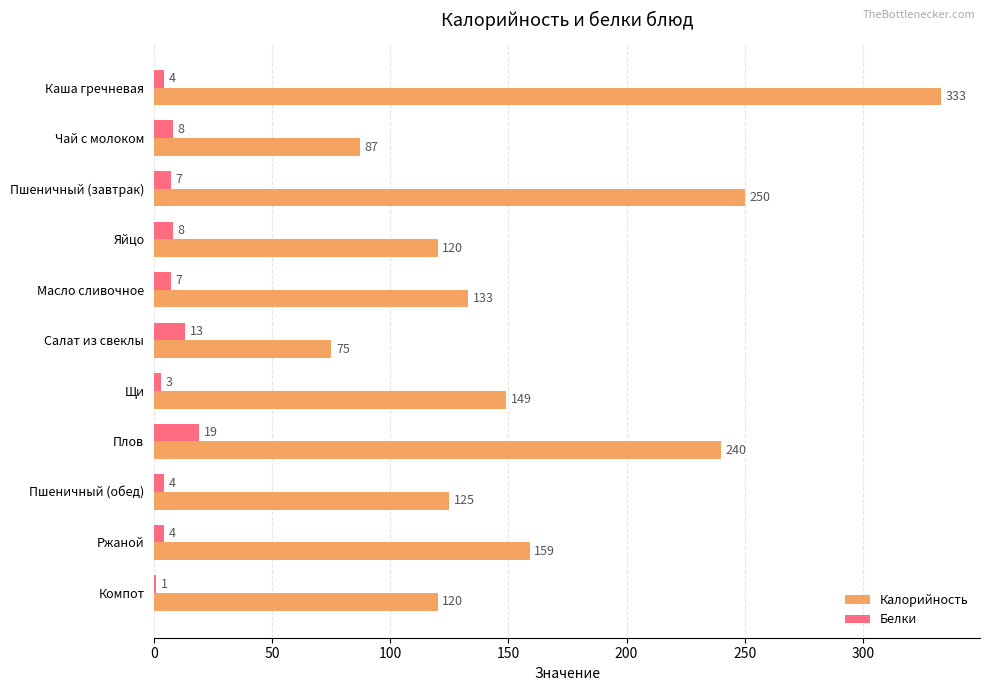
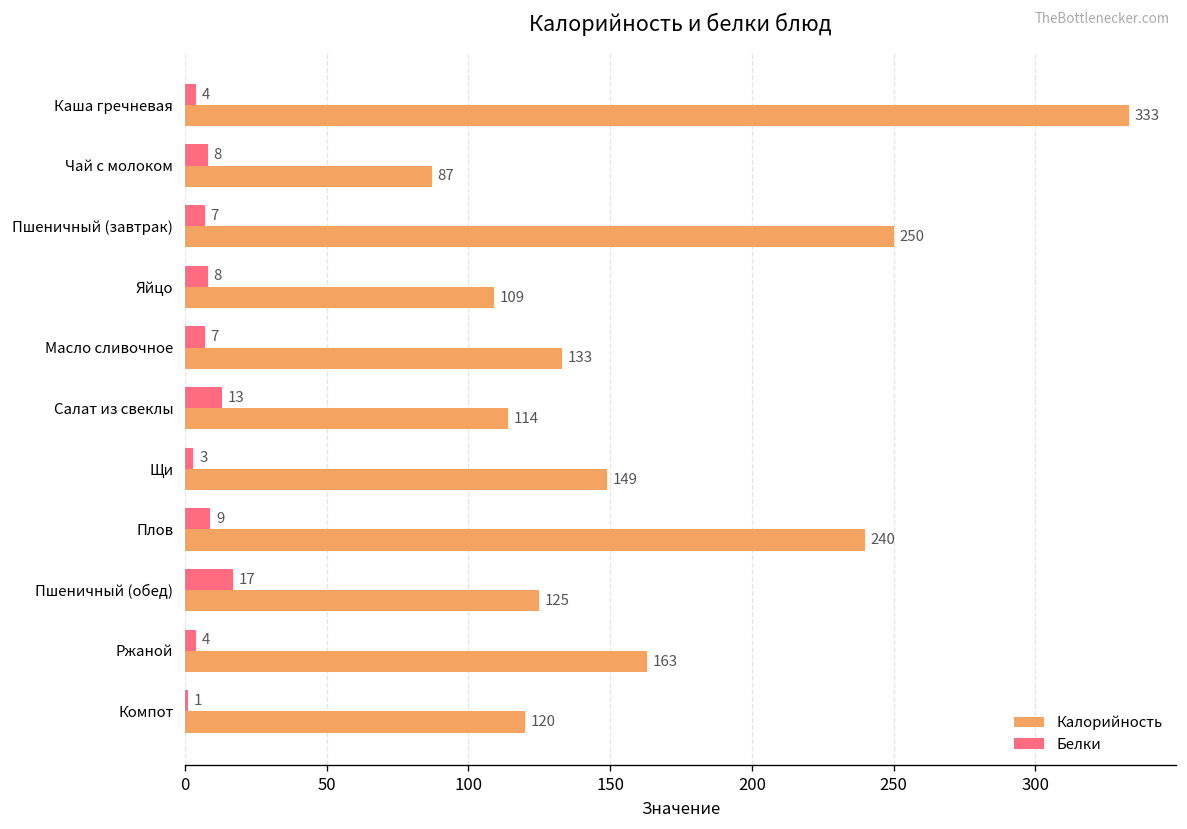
Калорийность, Яйцо: 120 -> 109
Калорийность, Салат из свеклы: 75 -> 114
Белки, Плов: 19 -> 9
Белки, Пшеничный (обед): 4 -> 17
Калорийность, Ржаной: 159 -> 163
